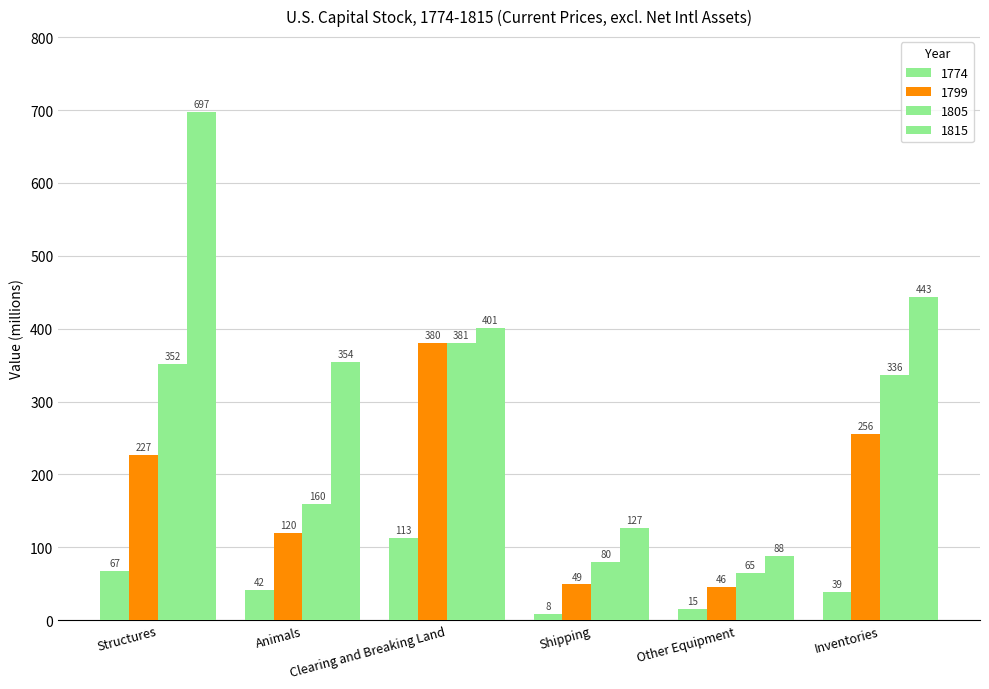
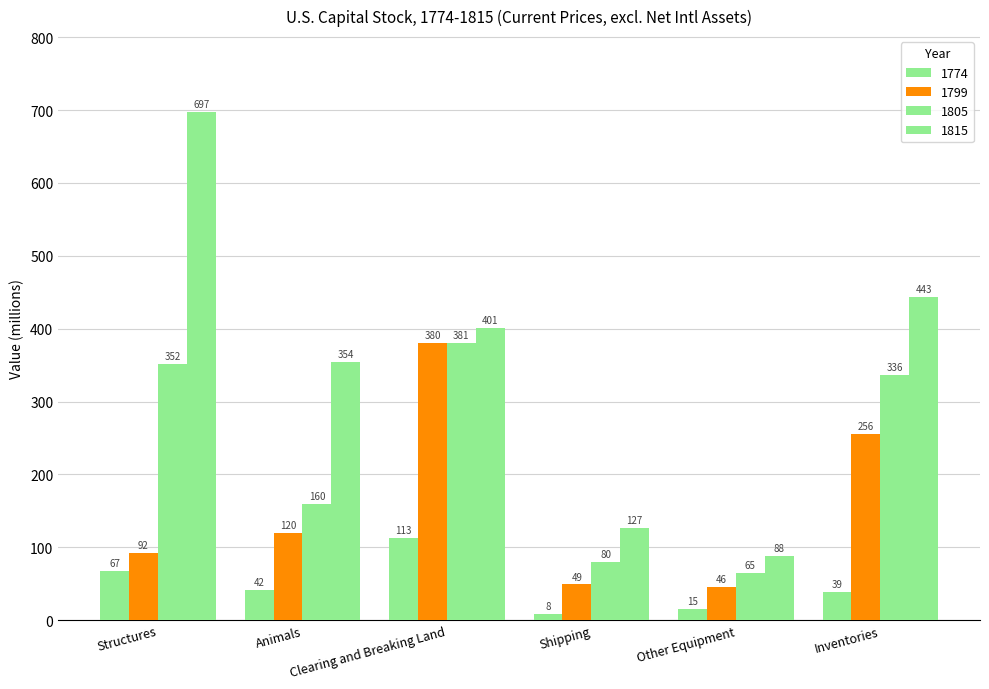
1799, Structures: 227 -> 92
